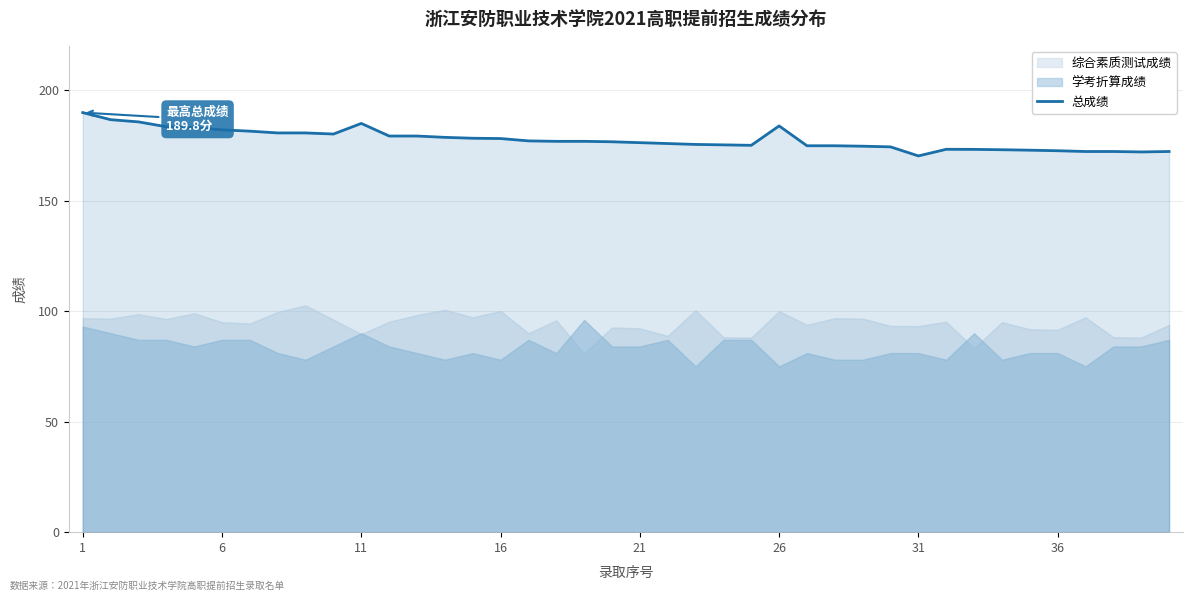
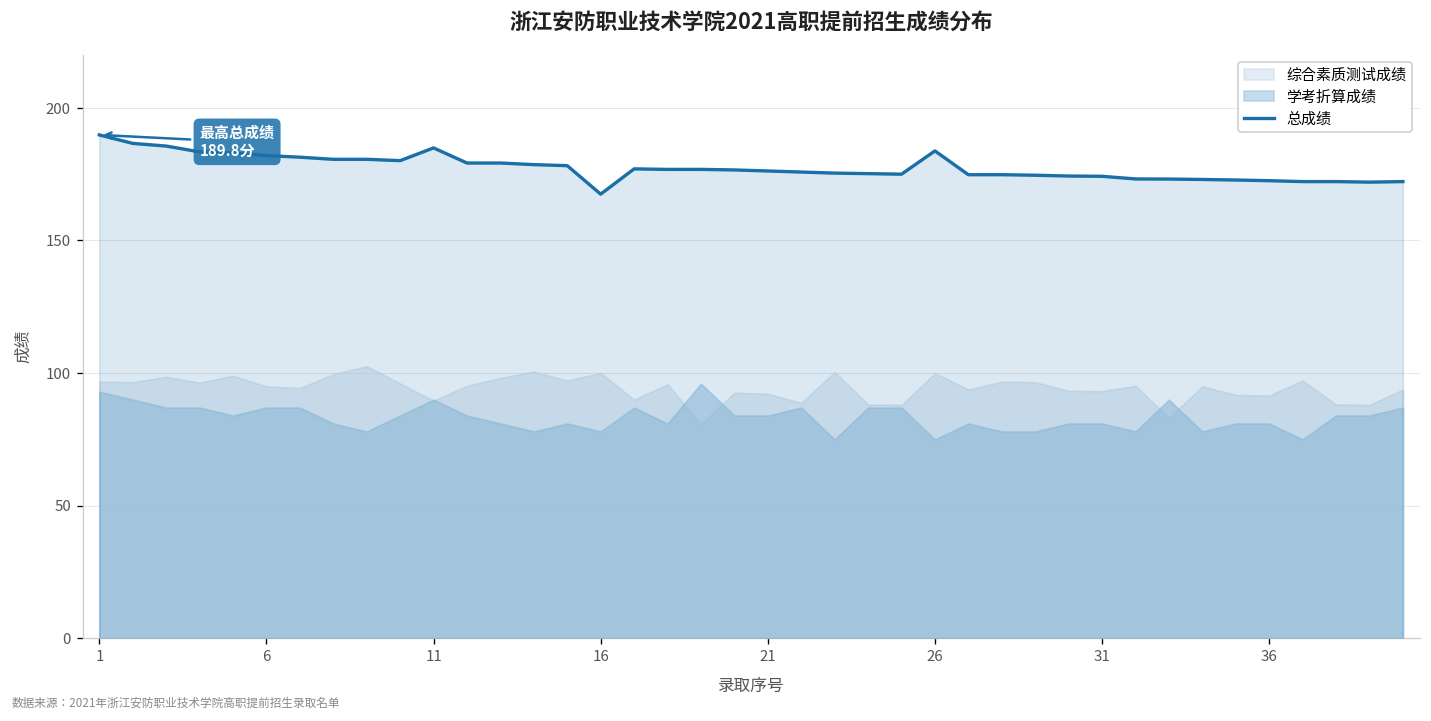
总成绩, 16: 178 -> 167
总成绩, 31: 170 -> 174
